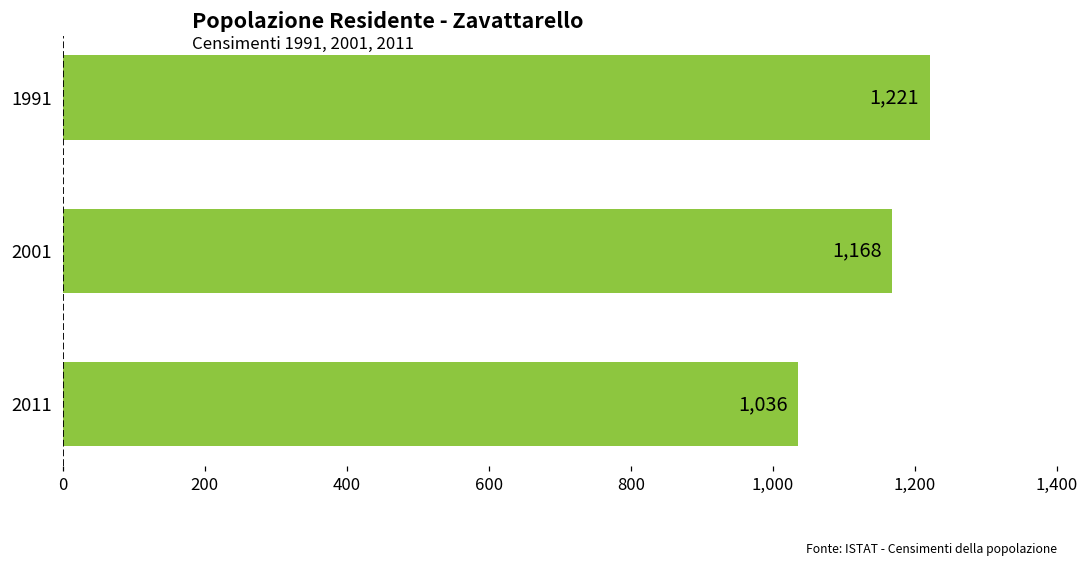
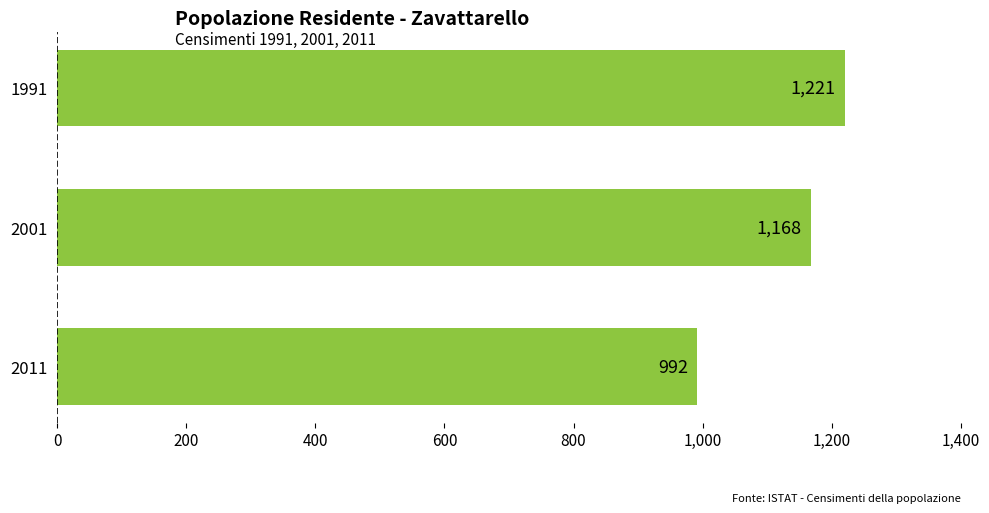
2011: 1,036 -> 992
